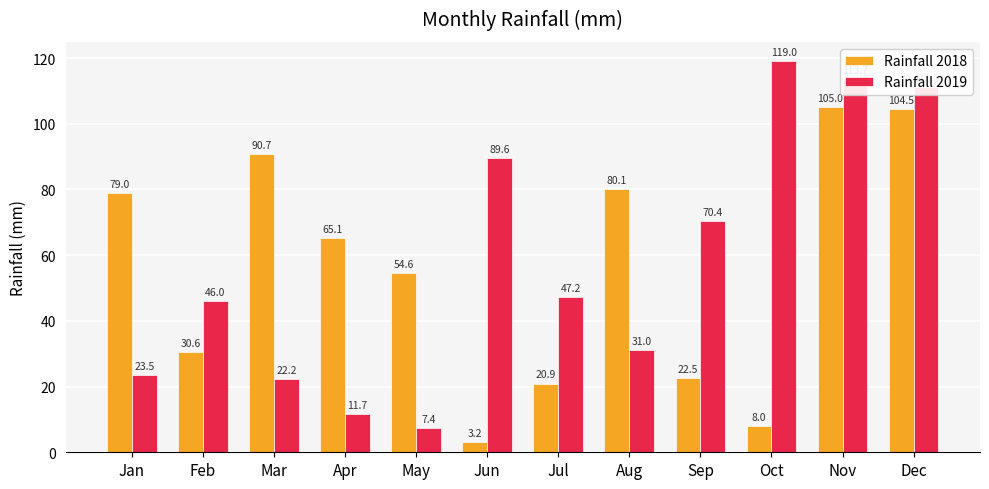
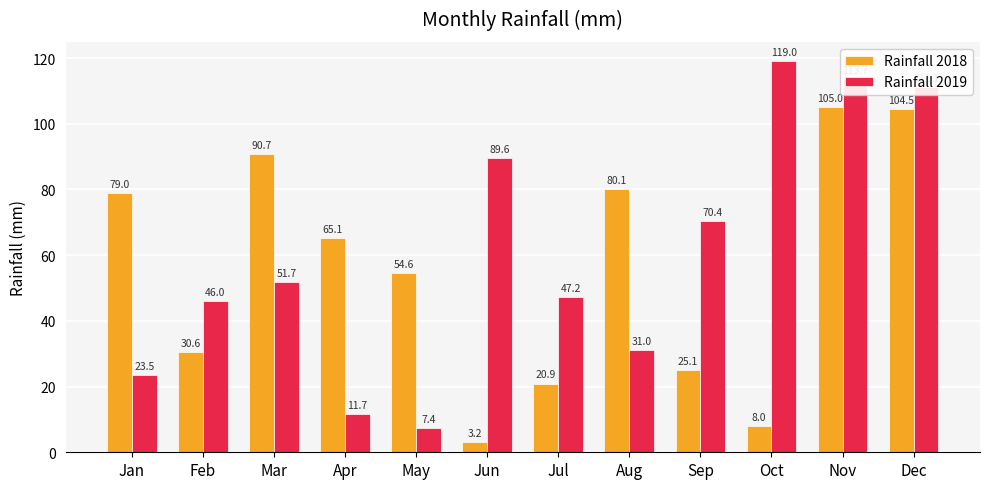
Rainfall 2019, Mar: 22.2 -> 51.7
Rainfall 2018, Sep: 22.5 -> 25.1
